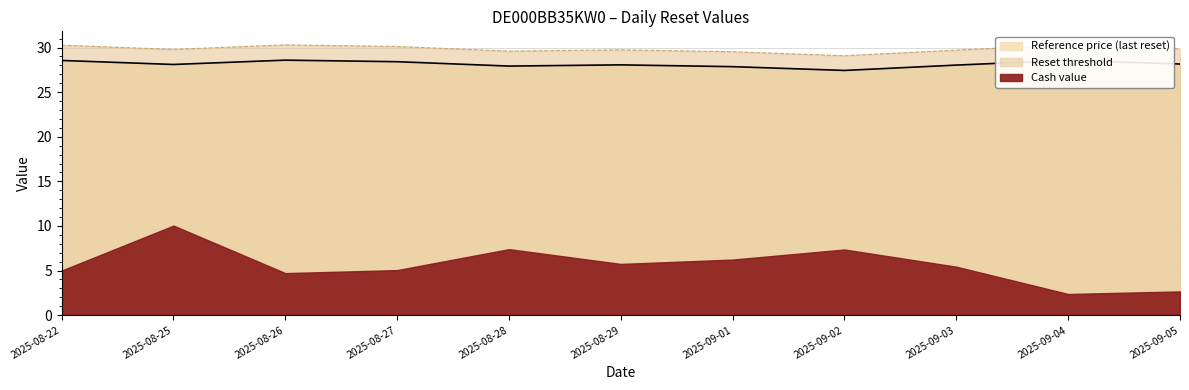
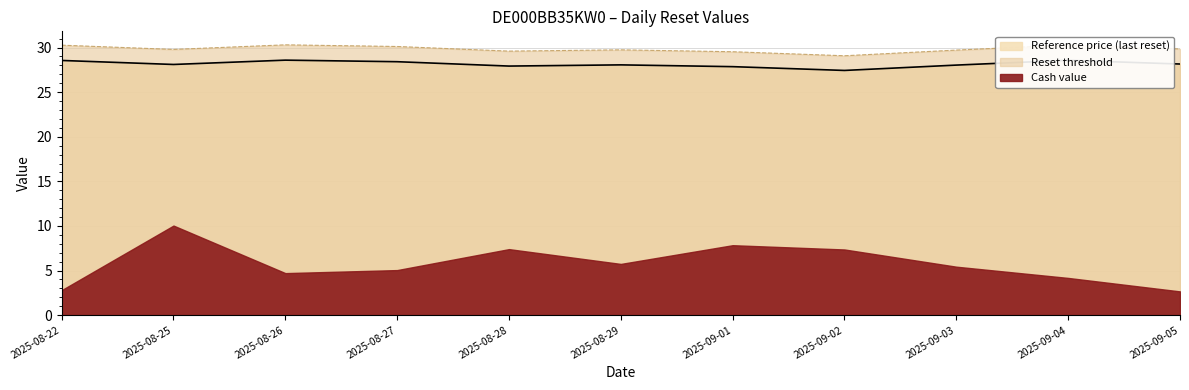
Cash value, 2025-08-22: 5 -> 3
Cash value, 2025-09-01: 6 -> 8
Cash value, 2025-09-04: 2 -> 4
